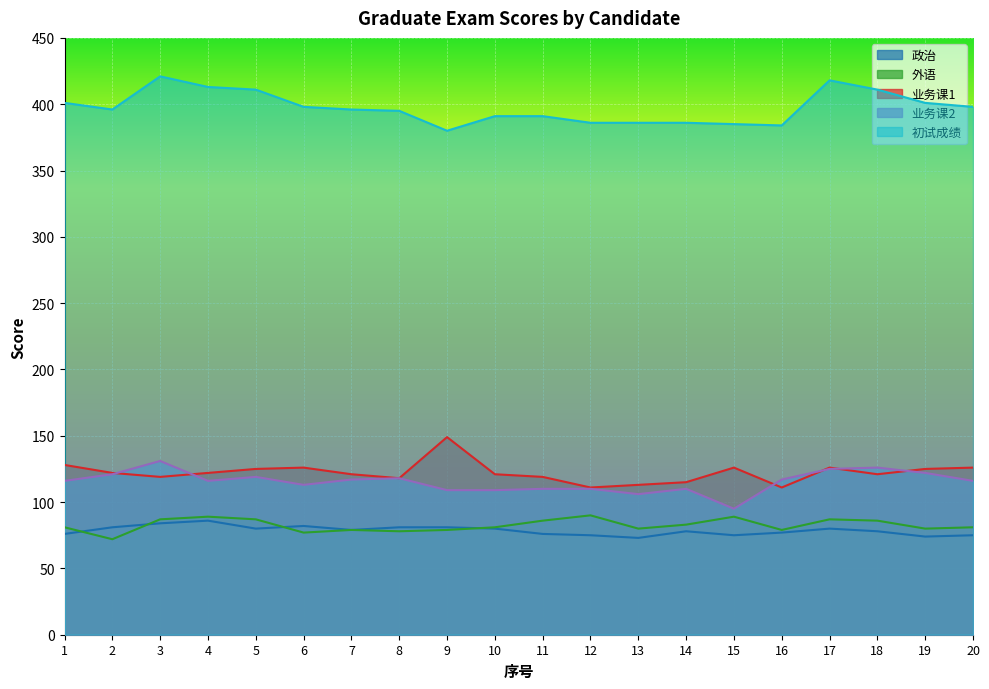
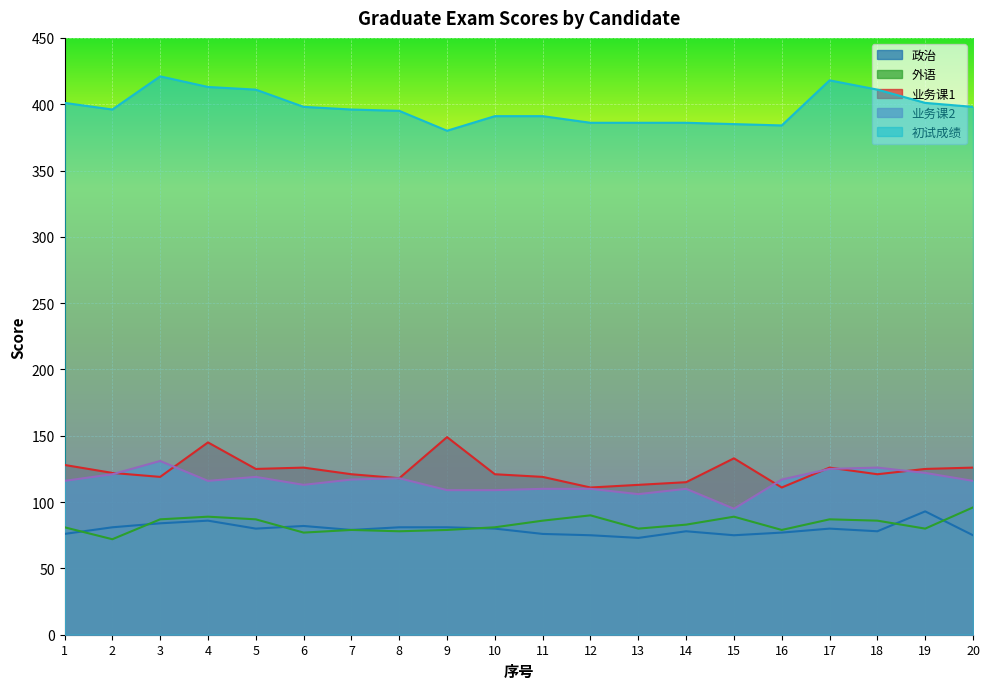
业务课1, 4: 122 -> 145
业务课1, 15: 126 -> 133
政治, 19: 74 -> 93
外语, 20: 81 -> 96
